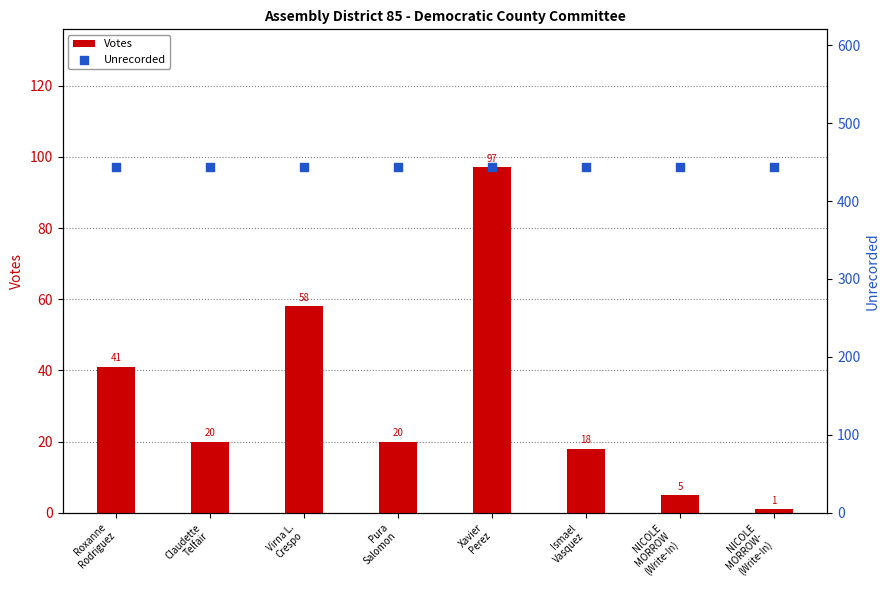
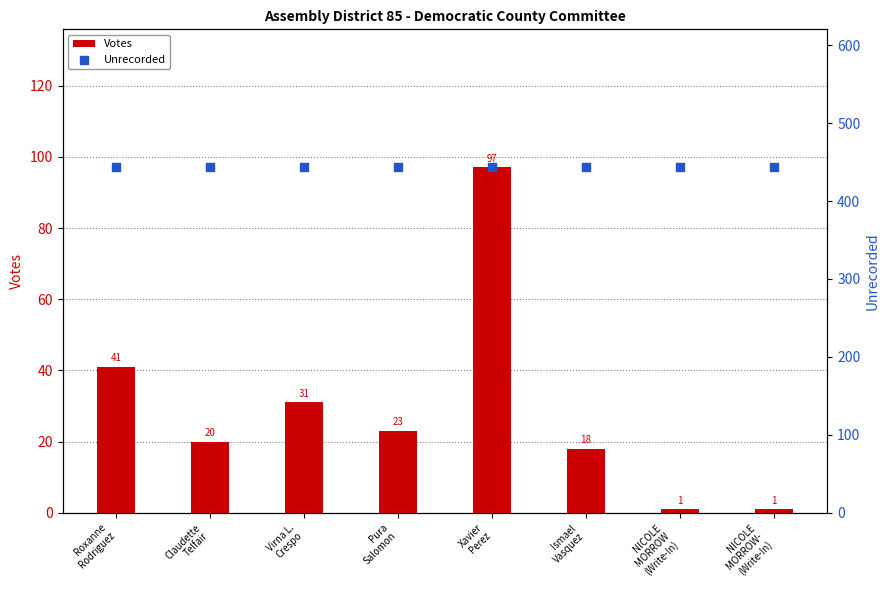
Votes, Virna L. Crespo: 58 -> 31
Votes, Pura Salomon: 20 -> 23
Votes, NICOLE MORROW (Write-In): 5 -> 1
